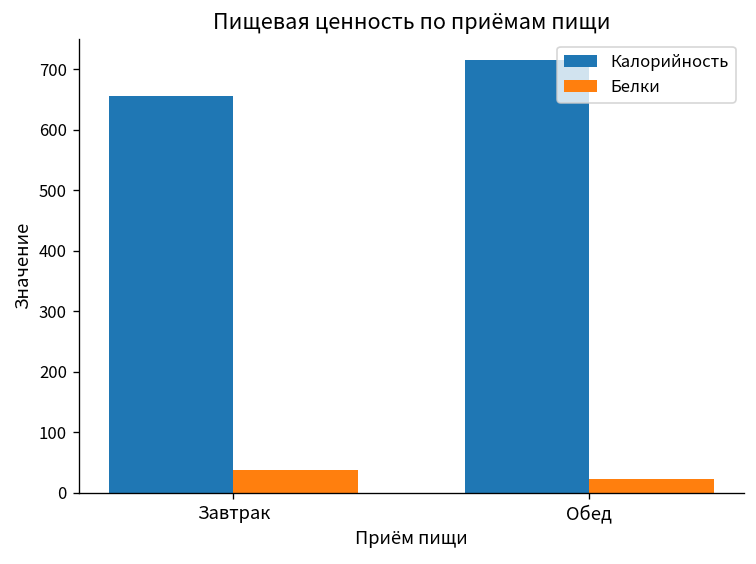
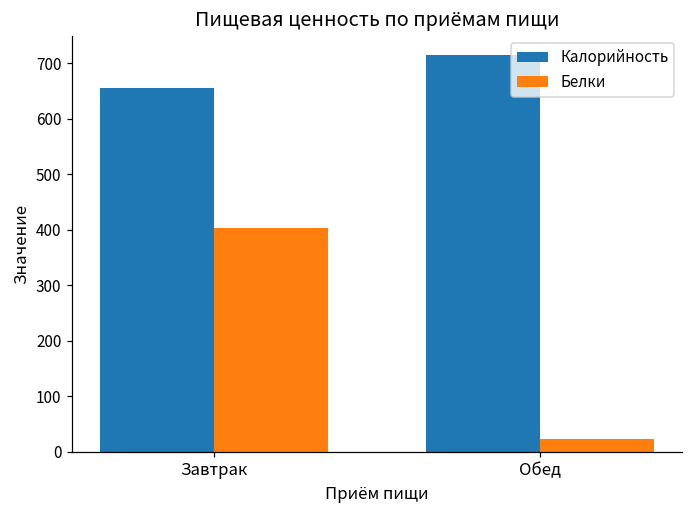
Белки, Завтрак: 40 -> 400
